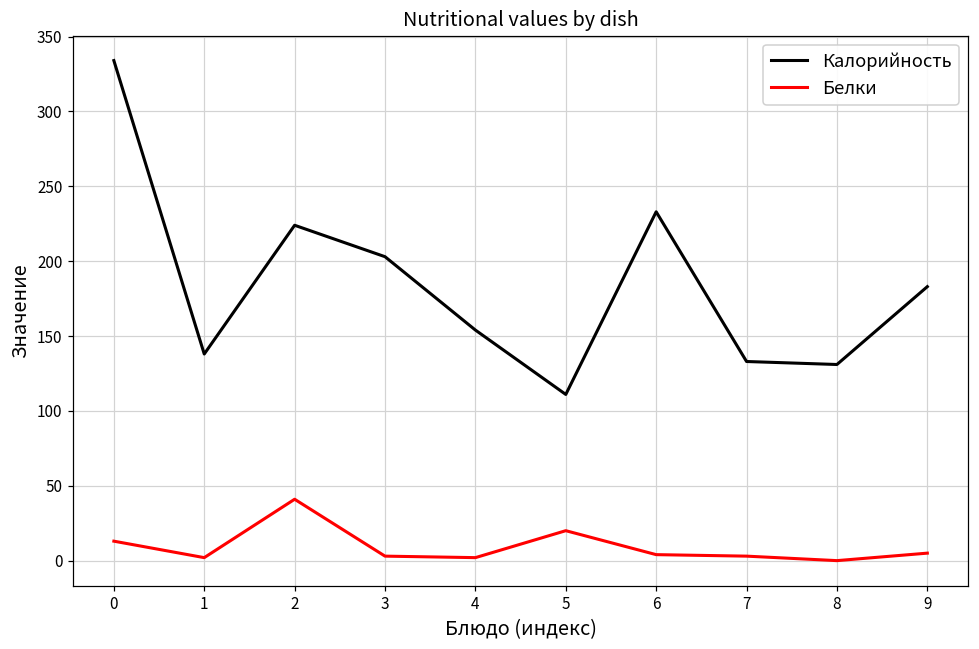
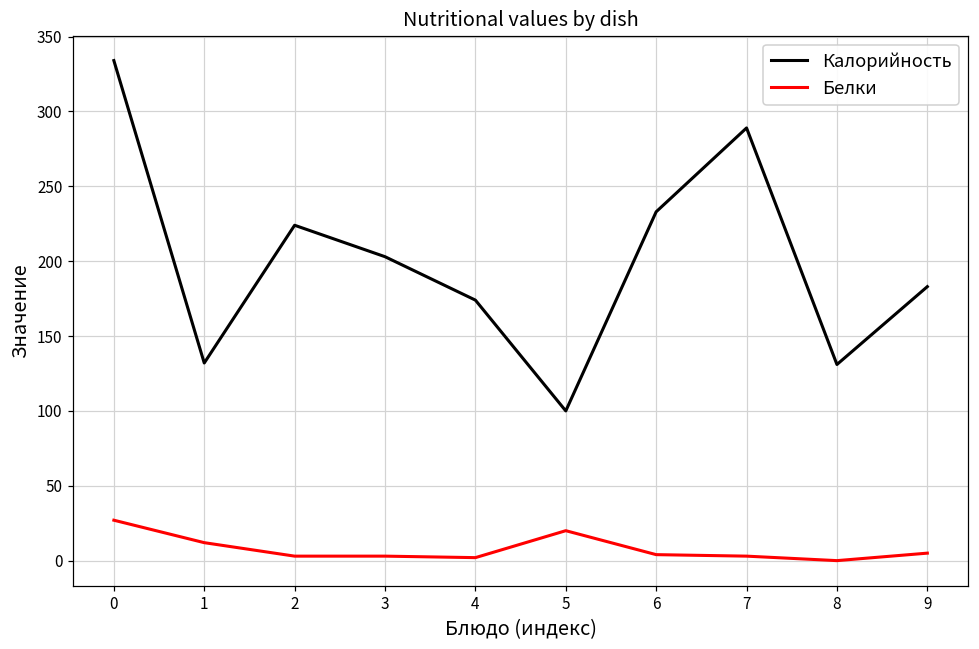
Белки, 0: 13 -> 27
Калорийность, 1: 138 -> 132
Белки, 1: 2 -> 12
Белки, 2: 41 -> 3
Калорийность, 4: 154 -> 174
Калорийность, 5: 111 -> 100
Калорийность, 7: 133 -> 289
